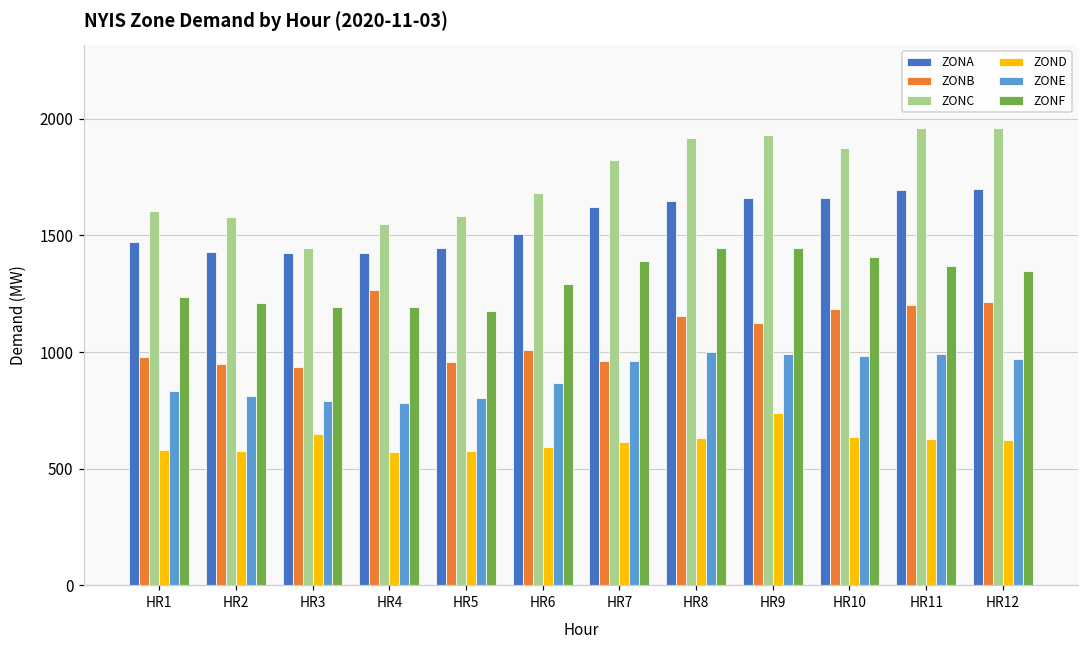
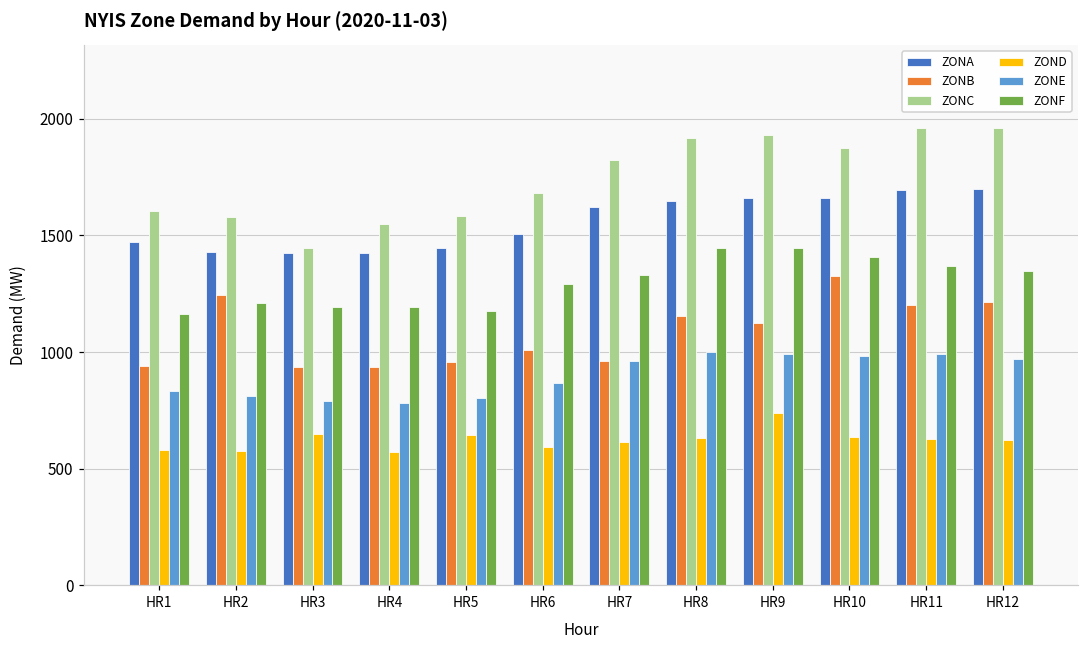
ZONB, HR1: 980 -> 940
ZONF, HR1: 1240 -> 1160
ZONB, HR2: 950 -> 1250
ZONB, HR4: 1270 -> 940
ZOND, HR5: 570 -> 640
ZONF, HR7: 1390 -> 1330
ZONB, HR10: 1190 -> 1330
